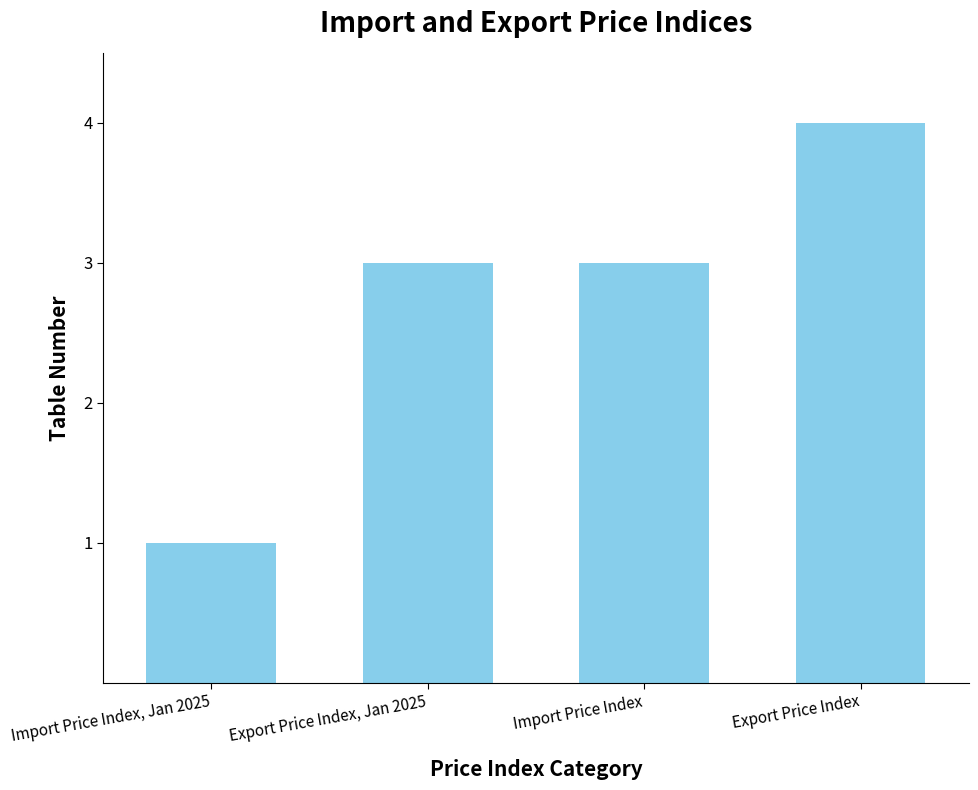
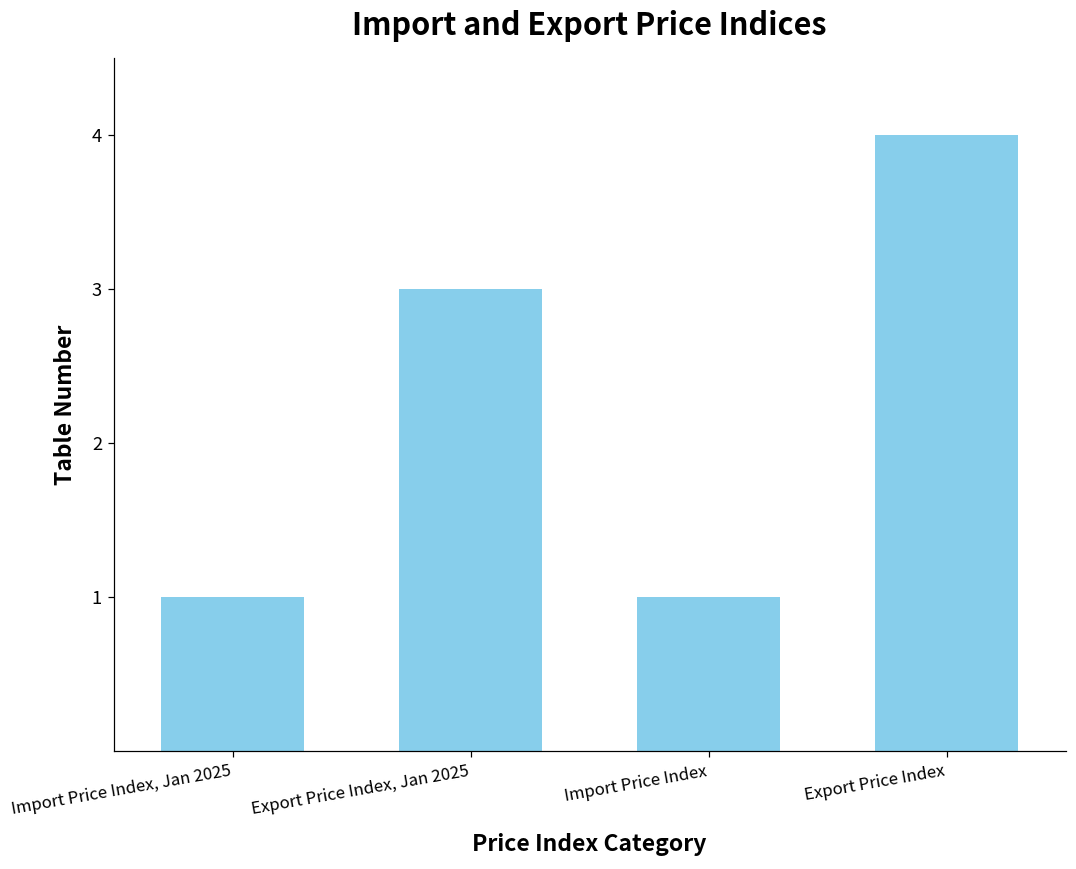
Import Price Index: 3 -> 1
